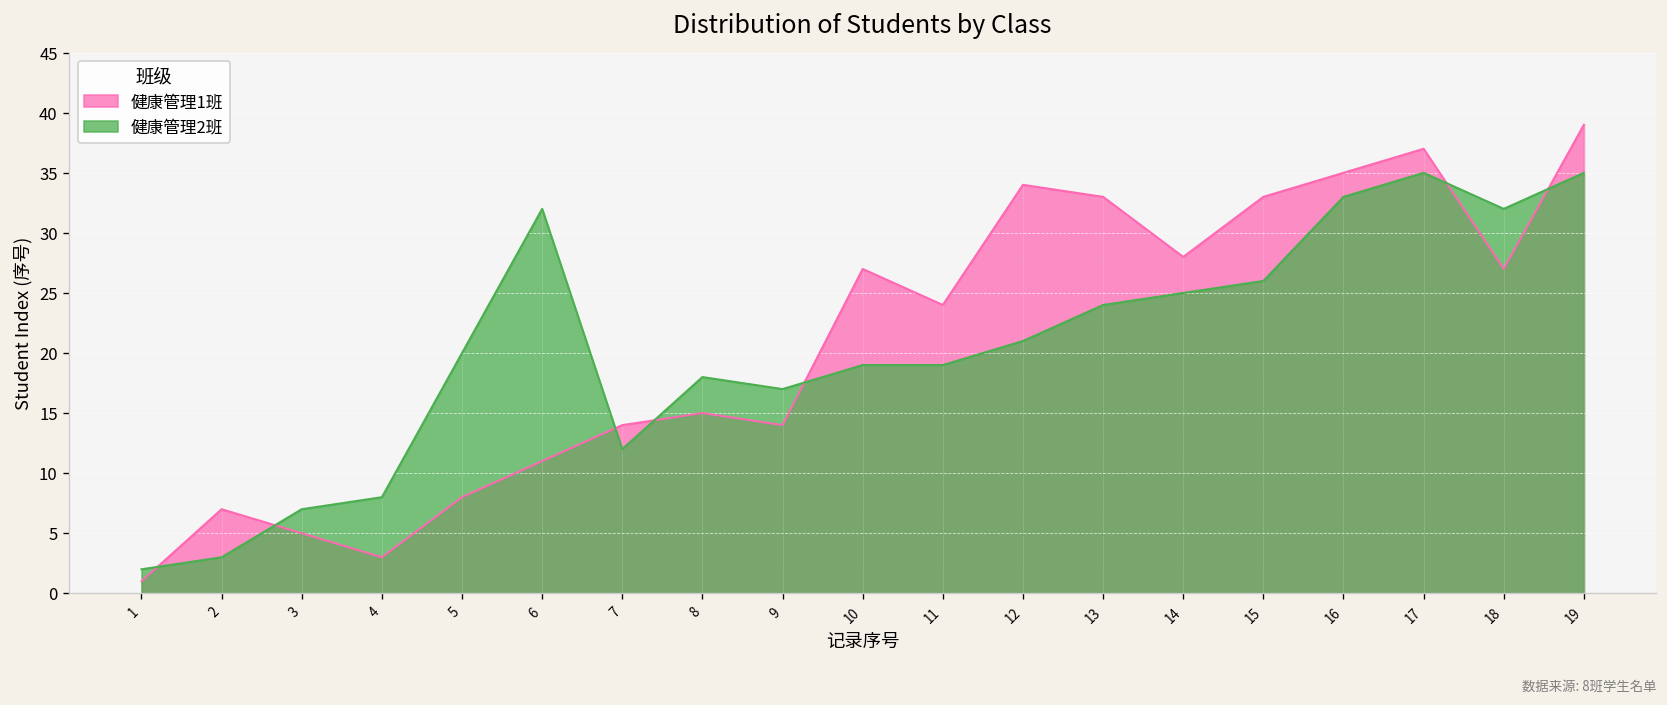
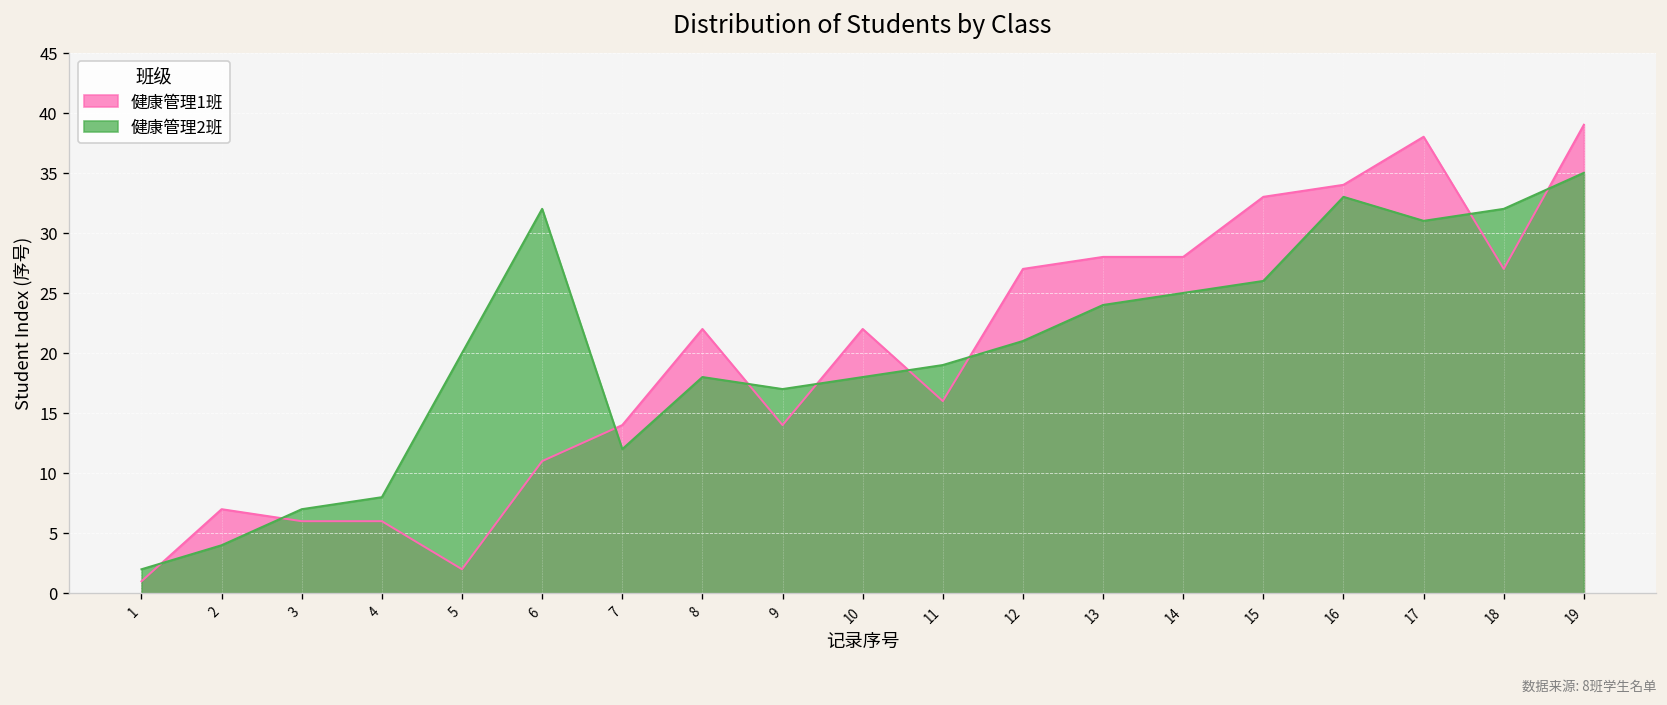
健康管理2班, 2: 3 -> 4
健康管理1班, 3: 5 -> 6
健康管理1班, 4: 3 -> 6
健康管理1班, 5: 8 -> 2
健康管理1班, 8: 15 -> 22
健康管理1班, 10: 27 -> 22
健康管理2班, 10: 19 -> 18
健康管理1班, 11: 24 -> 16
健康管理1班, 12: 34 -> 27
健康管理1班, 13: 33 -> 28
健康管理1班, 16: 35 -> 34
健康管理1班, 17: 37 -> 38
健康管理2班, 17: 35 -> 31
